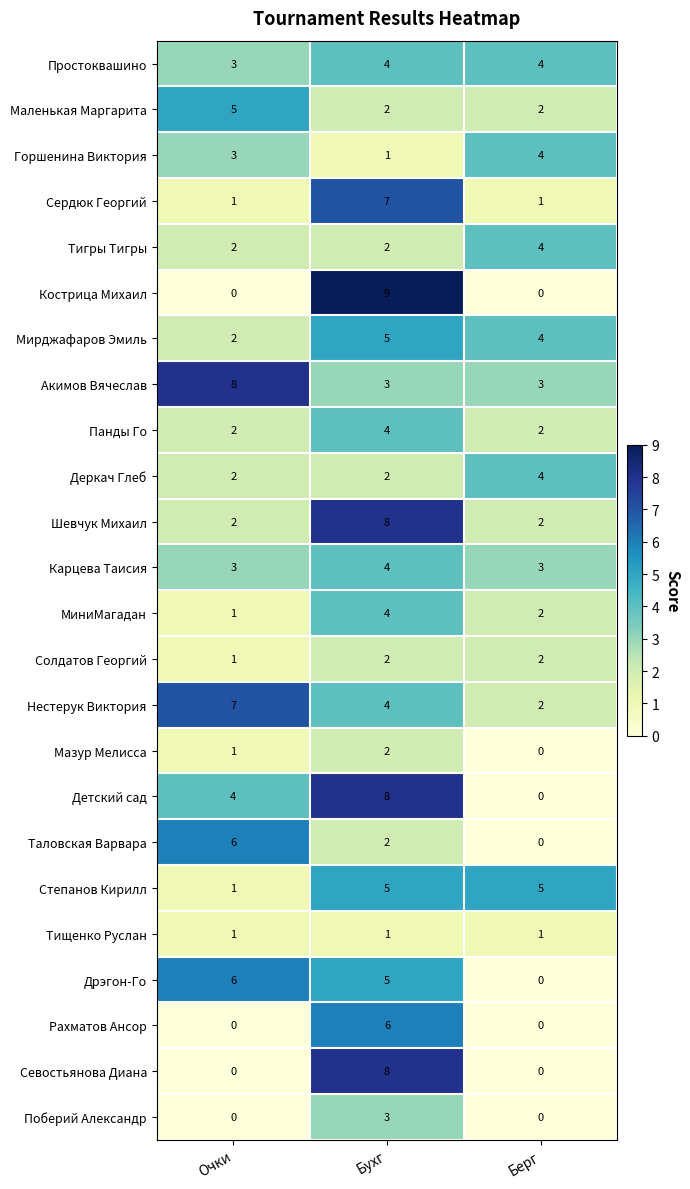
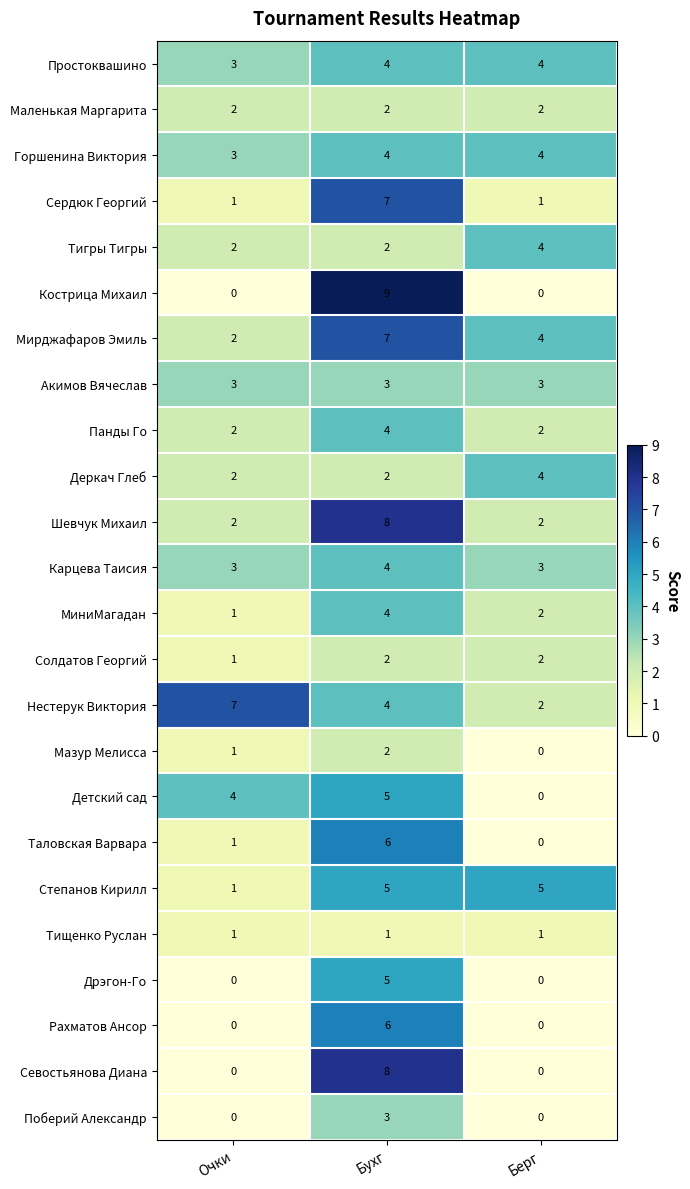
Маленькая Маргарита, Очки: 5 -> 2
Горшенина Виктория, Бухг: 1 -> 4
Мирджафаров Эмиль, Бухг: 5 -> 7
Акимов Вячеслав, Очки: 8 -> 3
Детский сад, Бухг: 8 -> 5
Таловская Варвара, Очки: 6 -> 1
Таловская Варвара, Бухг: 2 -> 6
Дрэгон-Го, Очки: 6 -> 0
